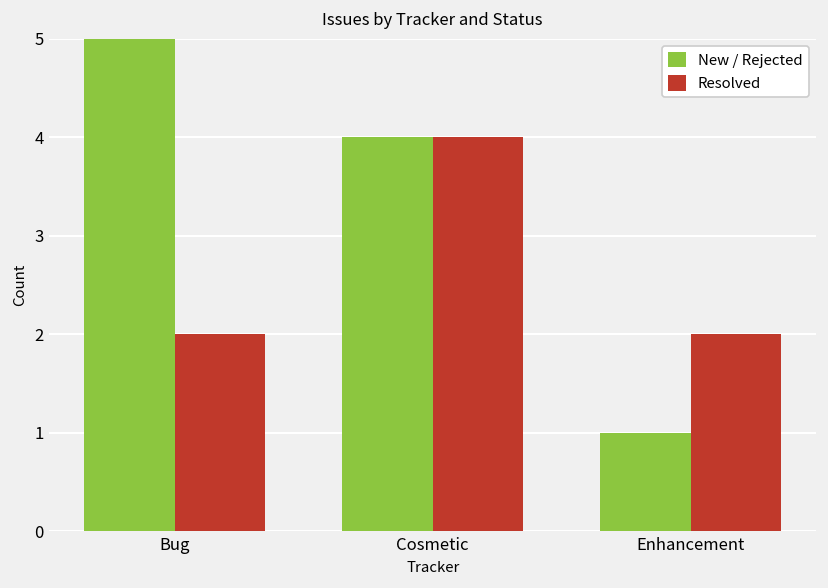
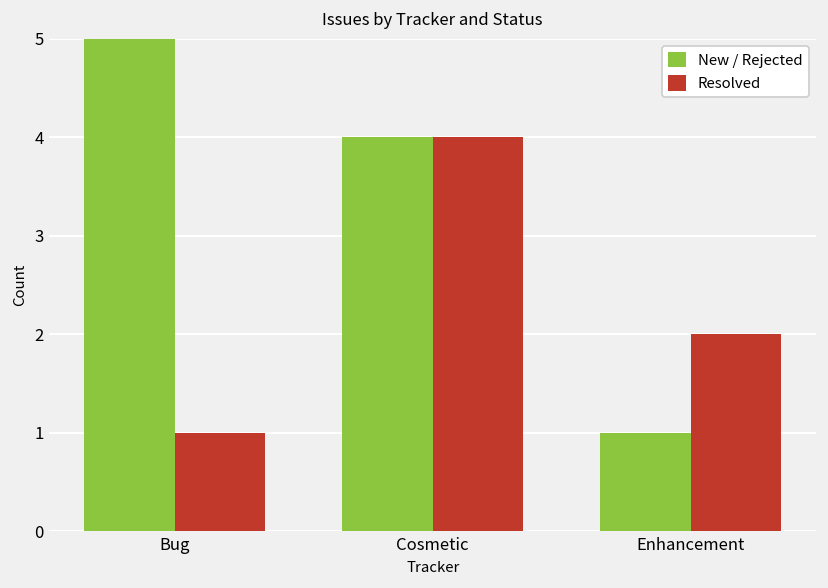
Resolved, Bug: 2 -> 1
